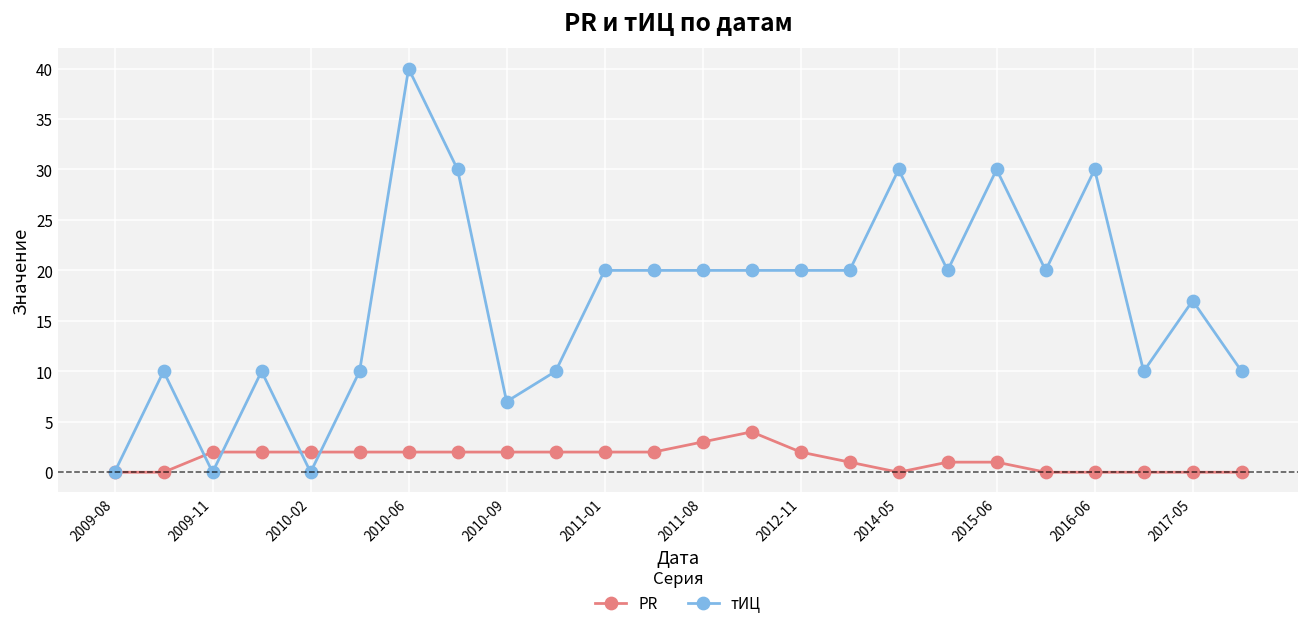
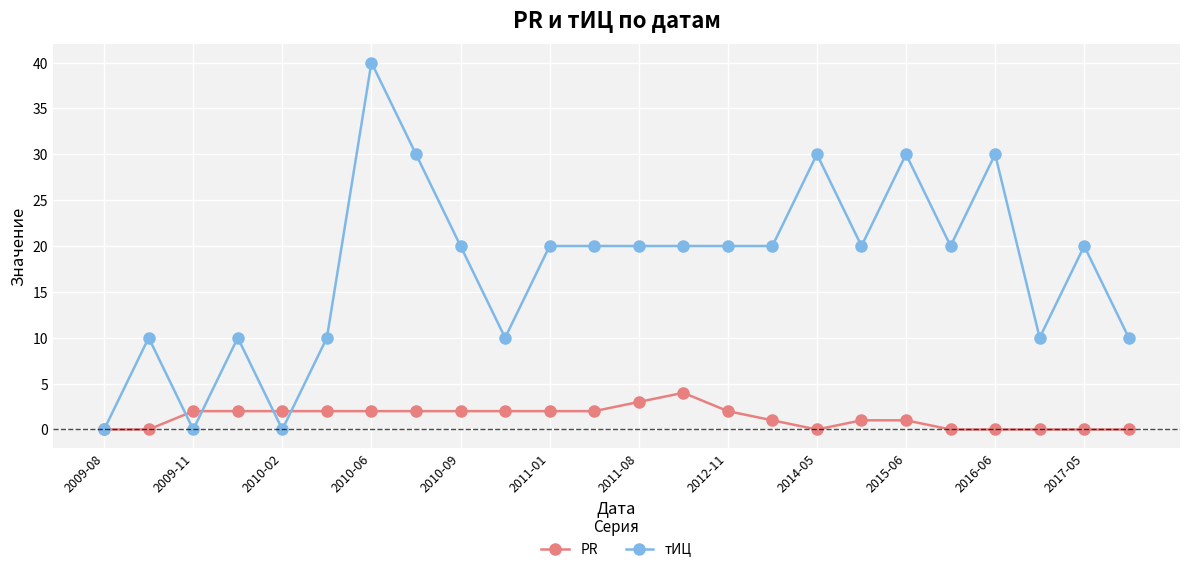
тИЦ, 2010-09: 7 -> 20
тИЦ, 2017-05: 17 -> 20
